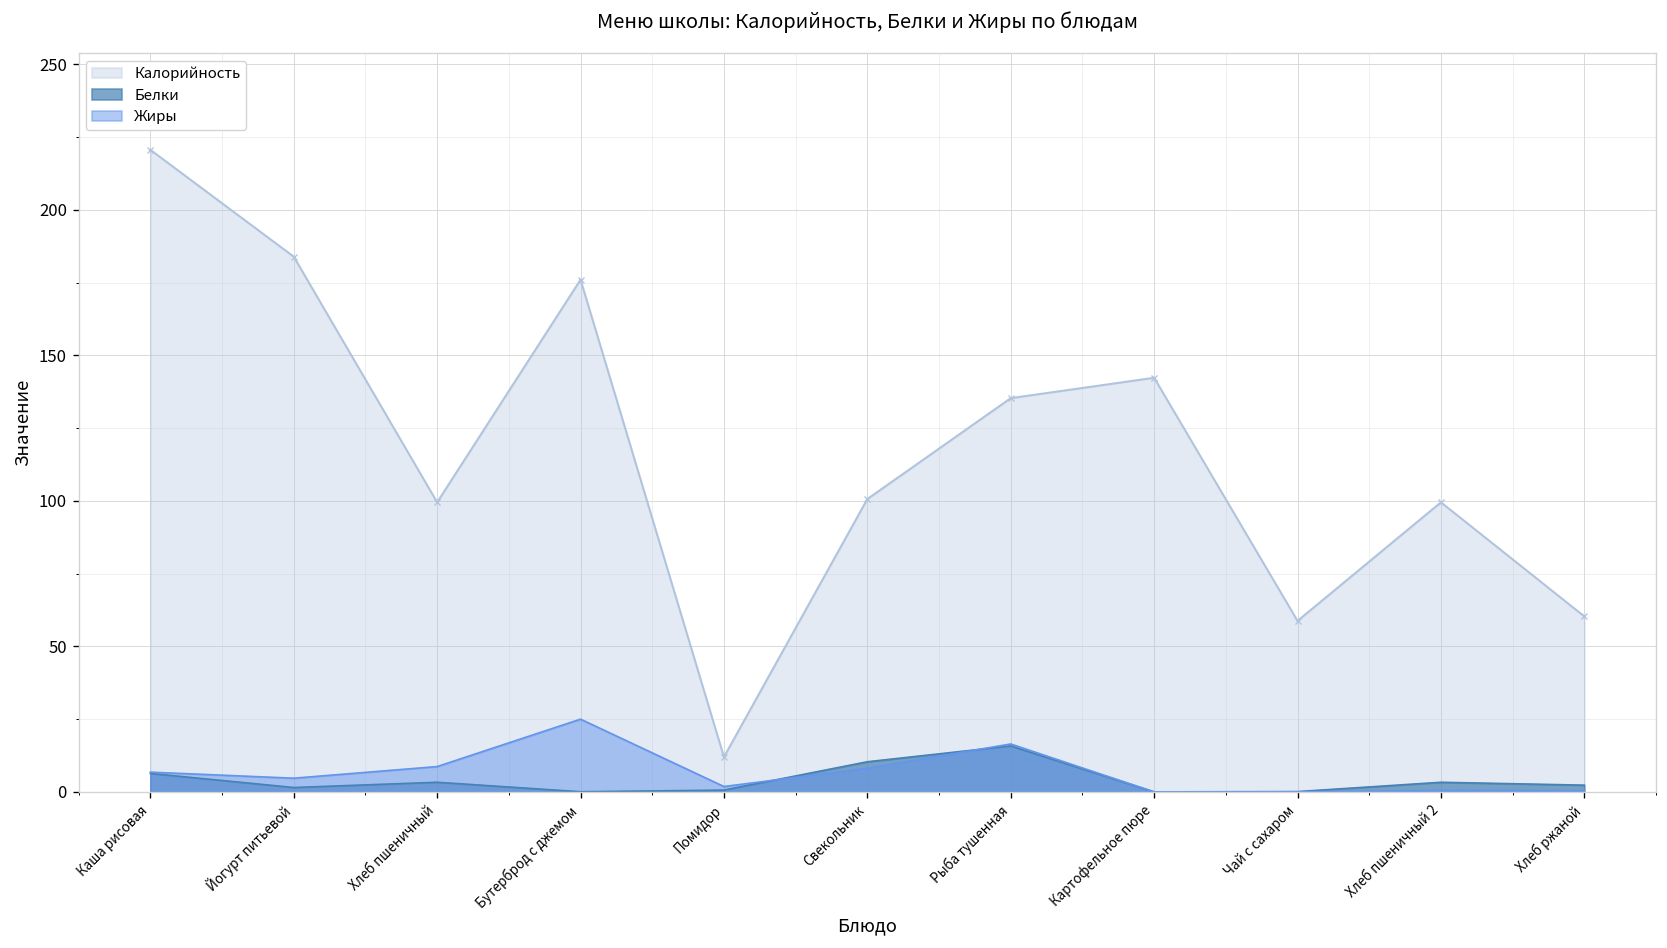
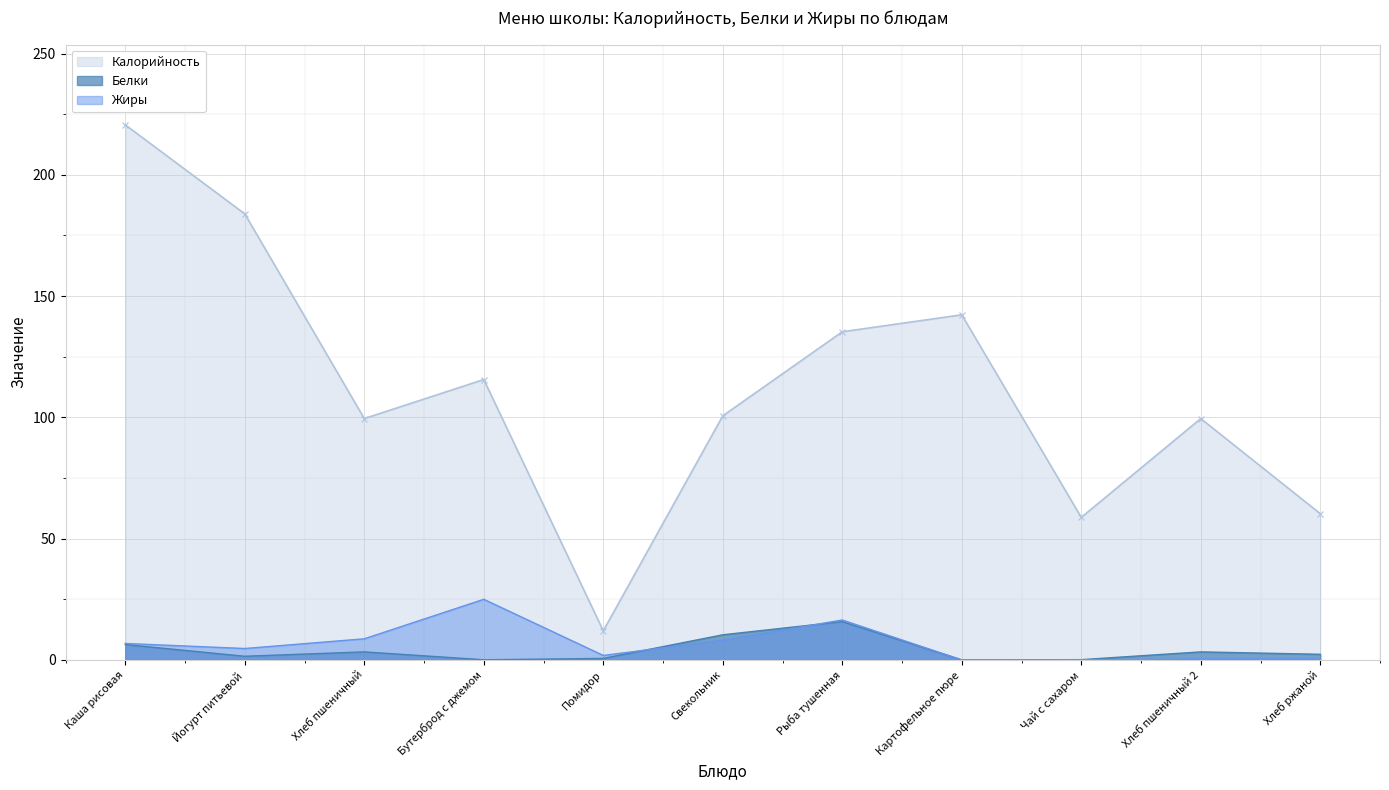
Калорийность, Бутерброд с джемом: 176 -> 116
